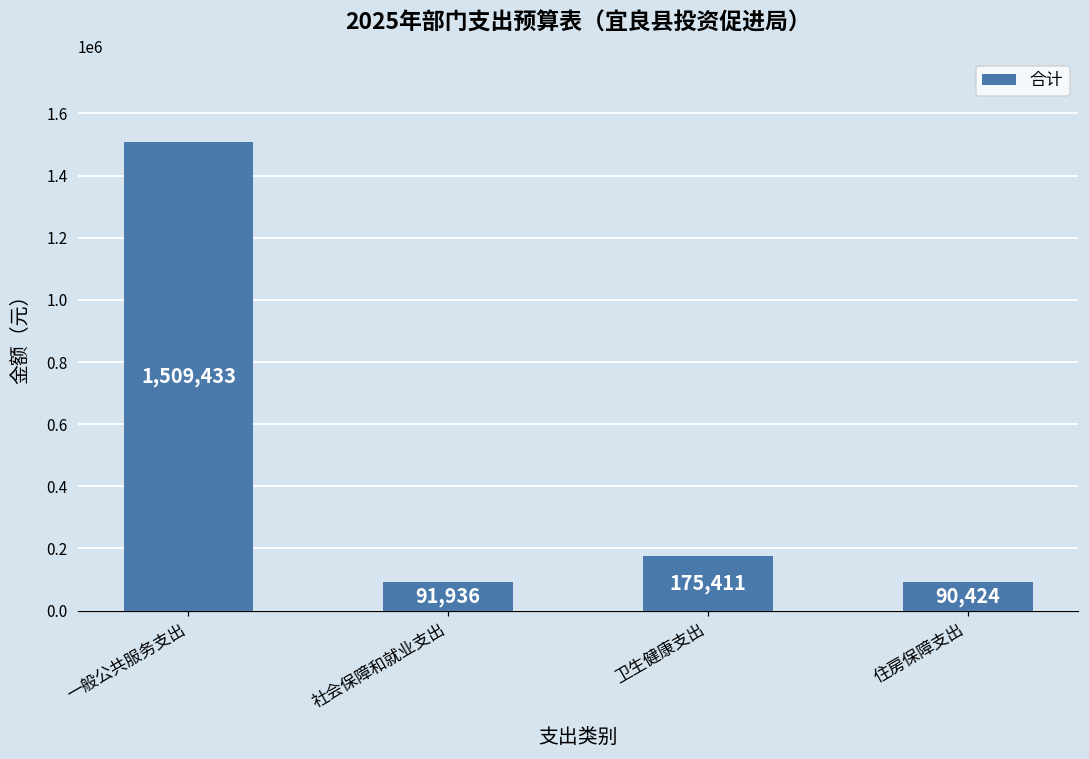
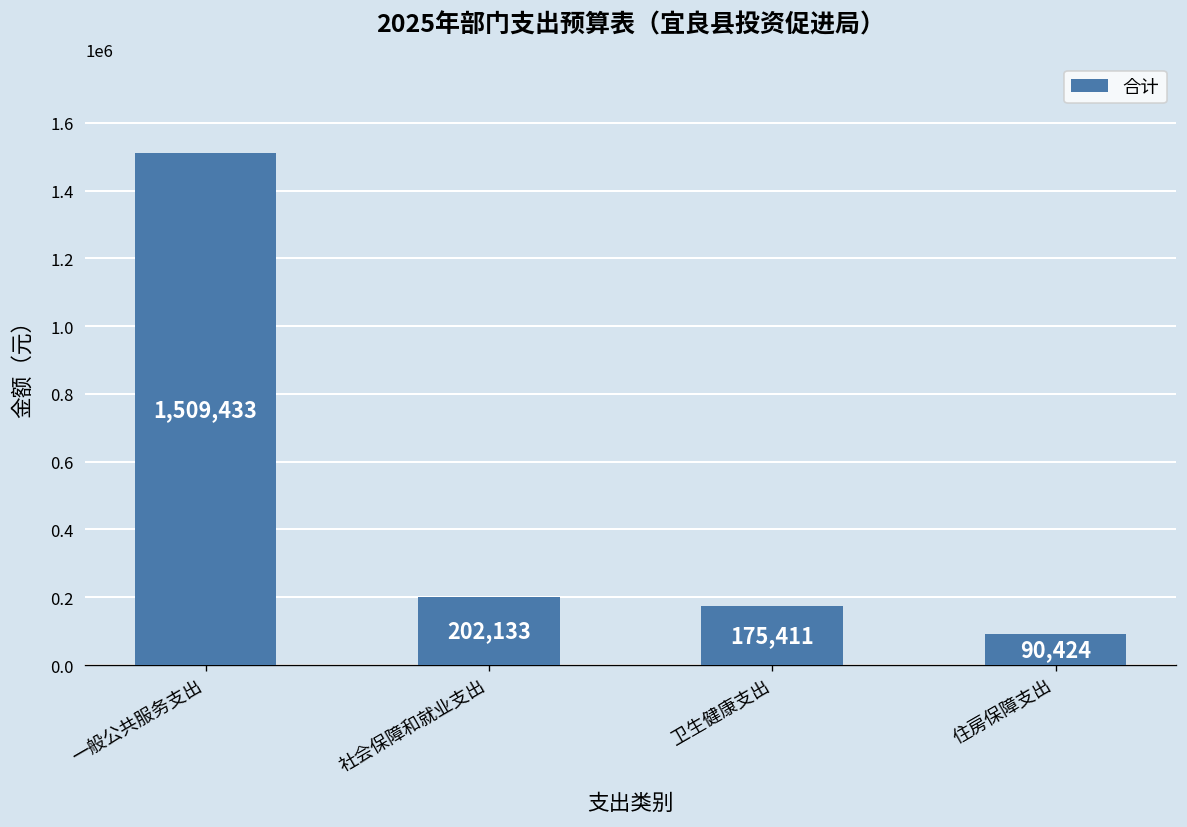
社会保障和就业支出: 91,936 -> 202,133
